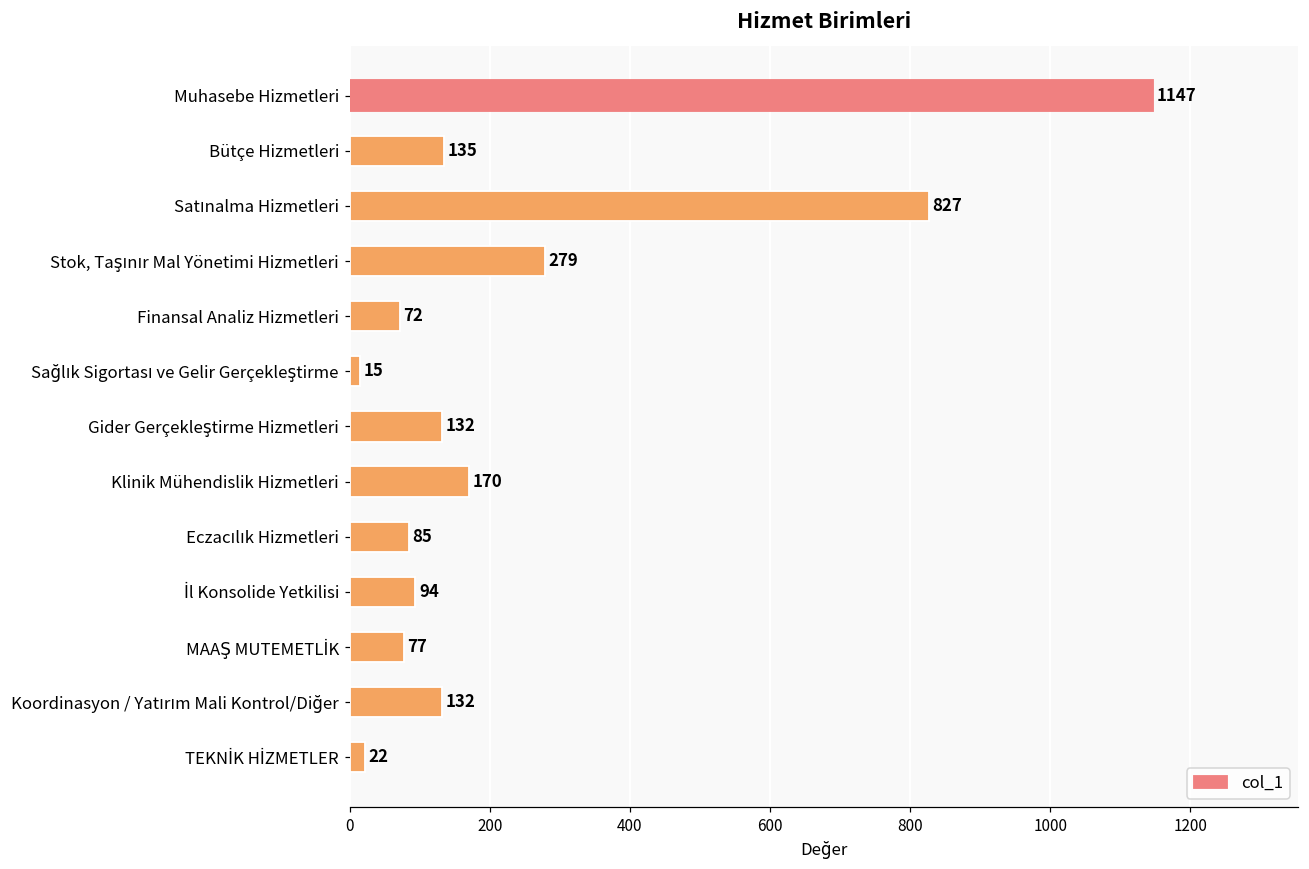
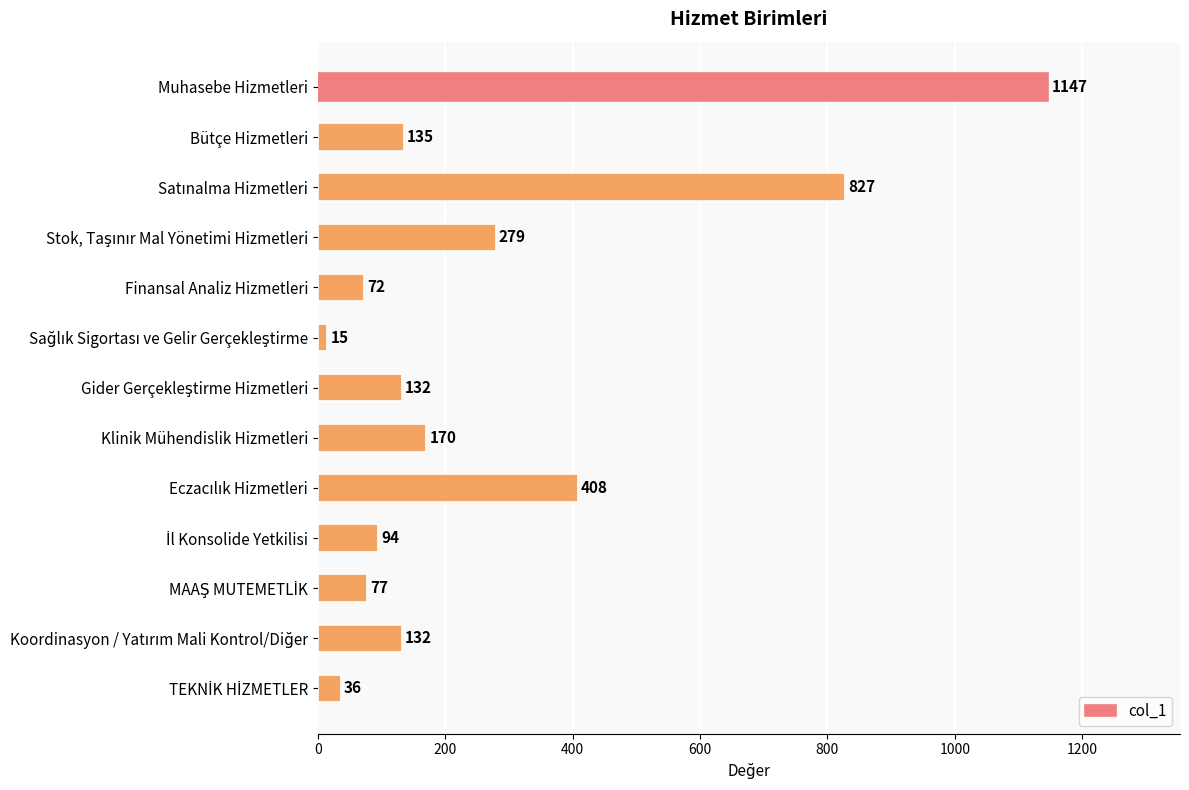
Eczacılık Hizmetleri: 85 -> 408
TEKNİK HİZMETLER: 22 -> 36
